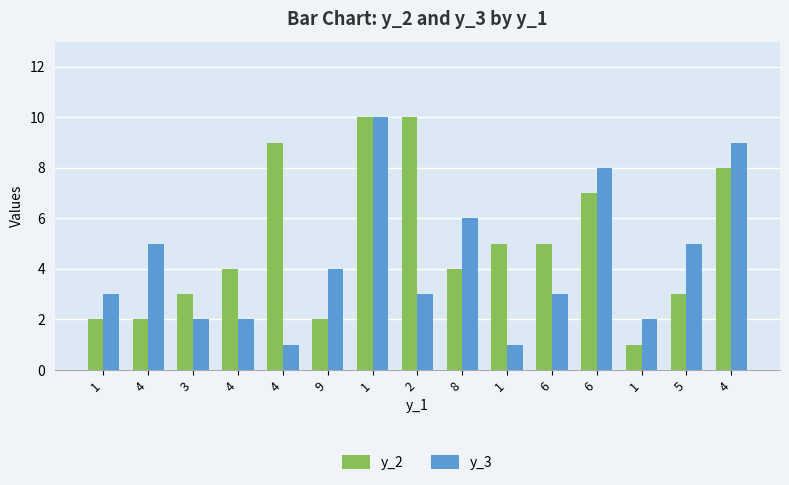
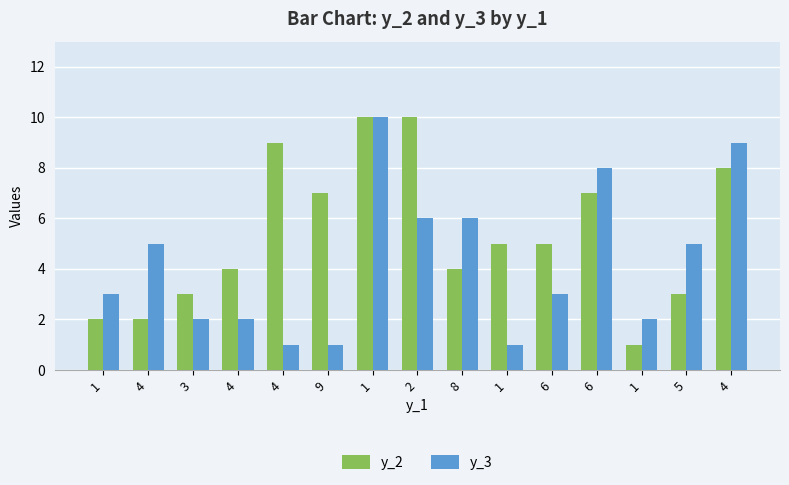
y_2, 9: 2 -> 7
y_3, 9: 4 -> 1
y_3, 2: 3 -> 6
